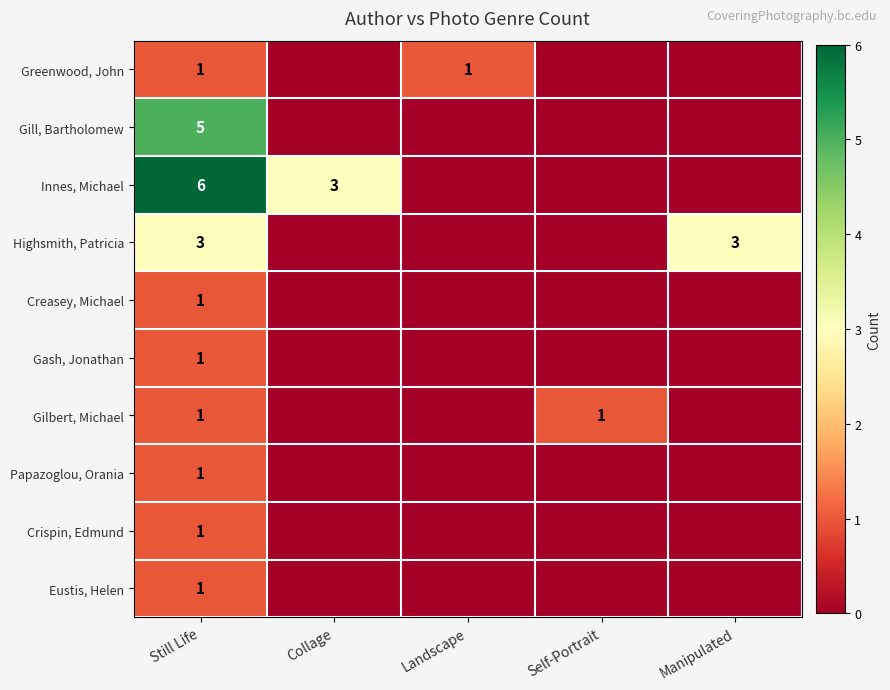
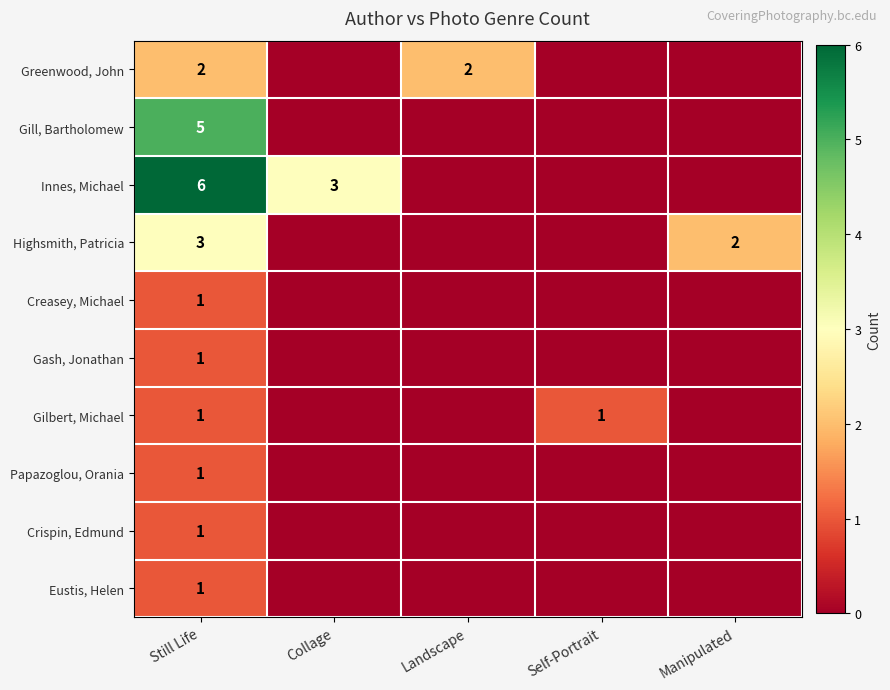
Greenwood, John, Still Life: 1 -> 2
Greenwood, John, Landscape: 1 -> 2
Highsmith, Patricia, Manipulated: 3 -> 2
